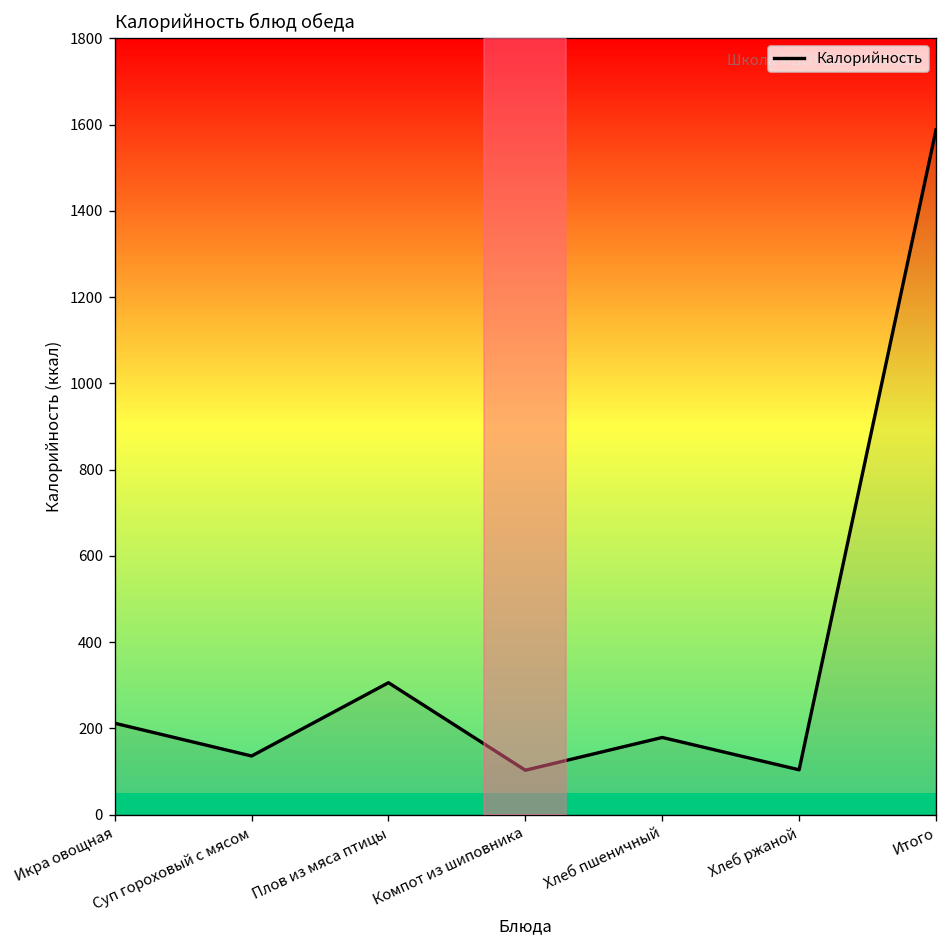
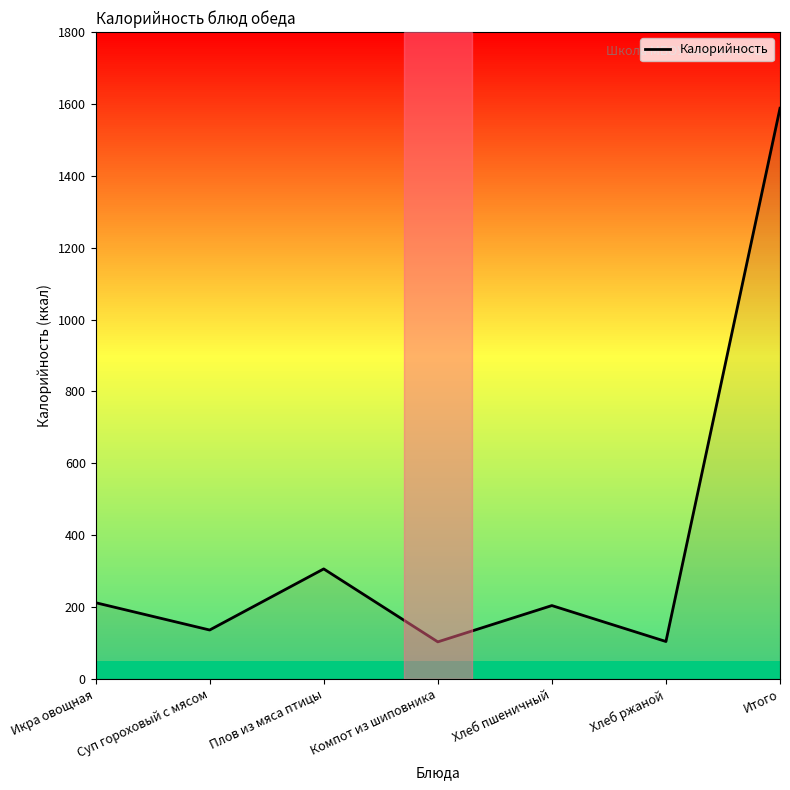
Хлеб пшеничный: 180 -> 200
